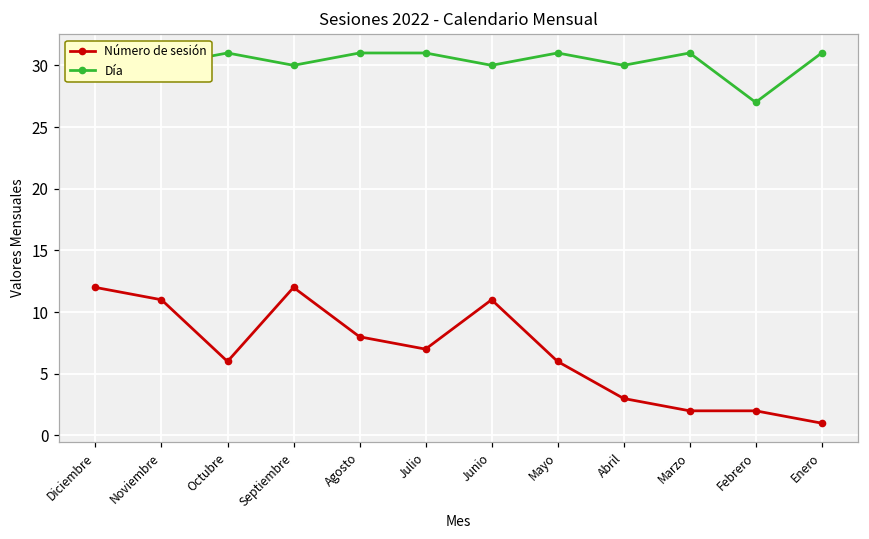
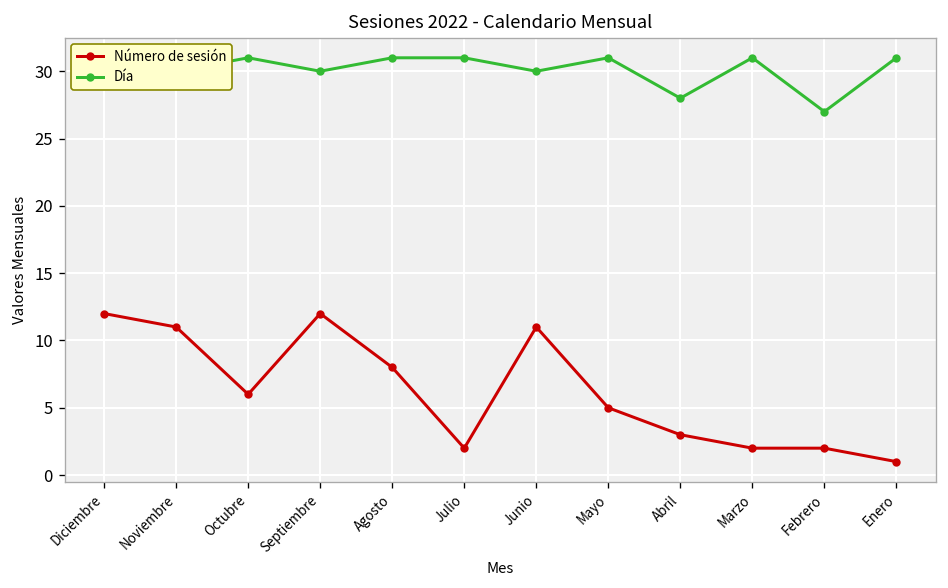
Número de sesión, Julio: 7 -> 2
Número de sesión, Mayo: 6 -> 5
Día, Abril: 30 -> 28
